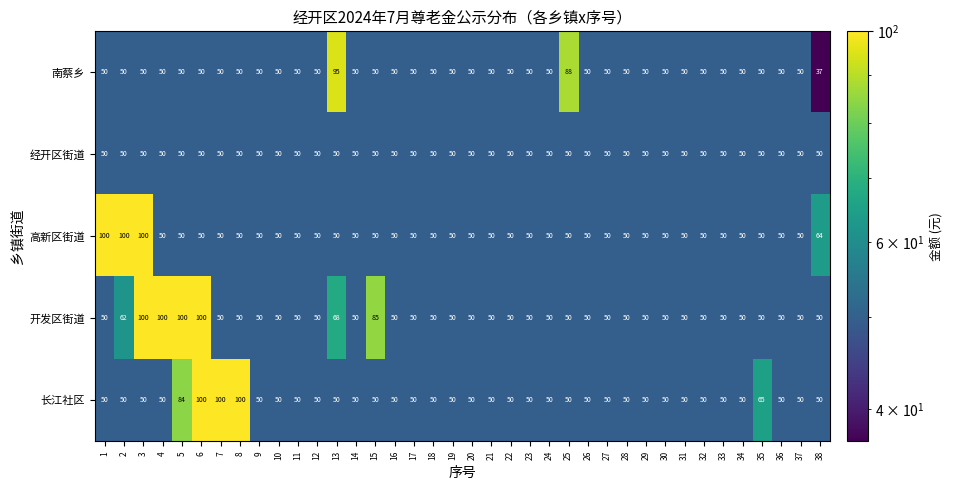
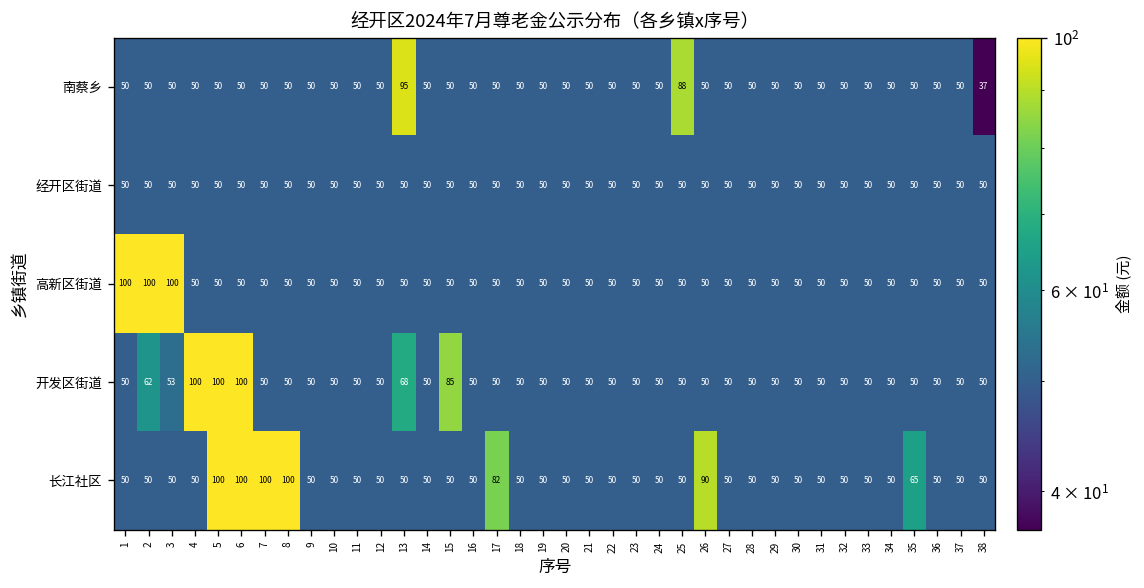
高新区街道, 38: 64 -> 50
开发区街道, 3: 100 -> 53
长江社区, 5: 84 -> 100
长江社区, 17: 50 -> 82
长江社区, 26: 50 -> 90
